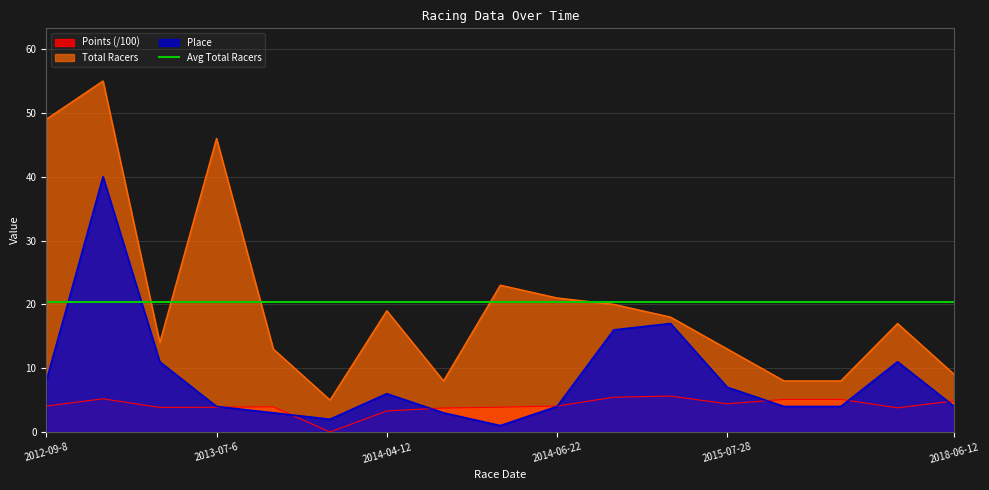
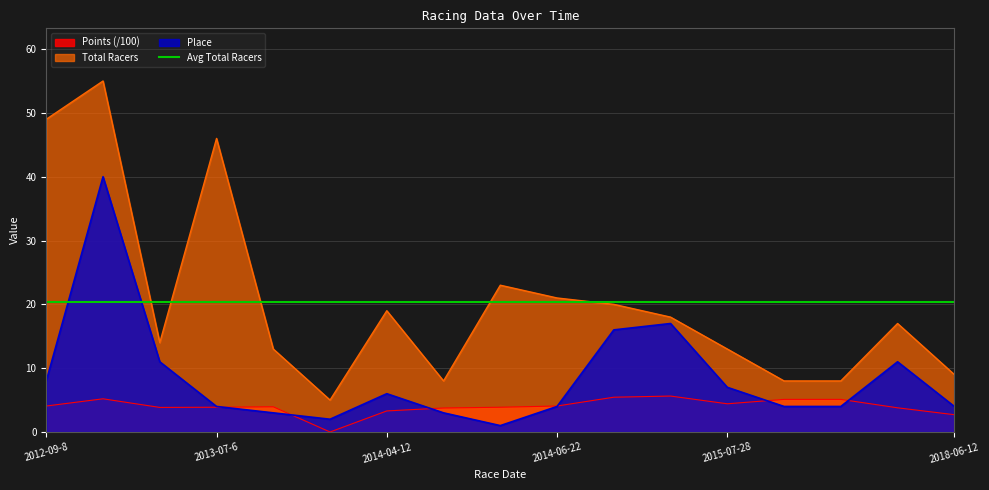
Points (/100), 2018-06-12: 5 -> 3
